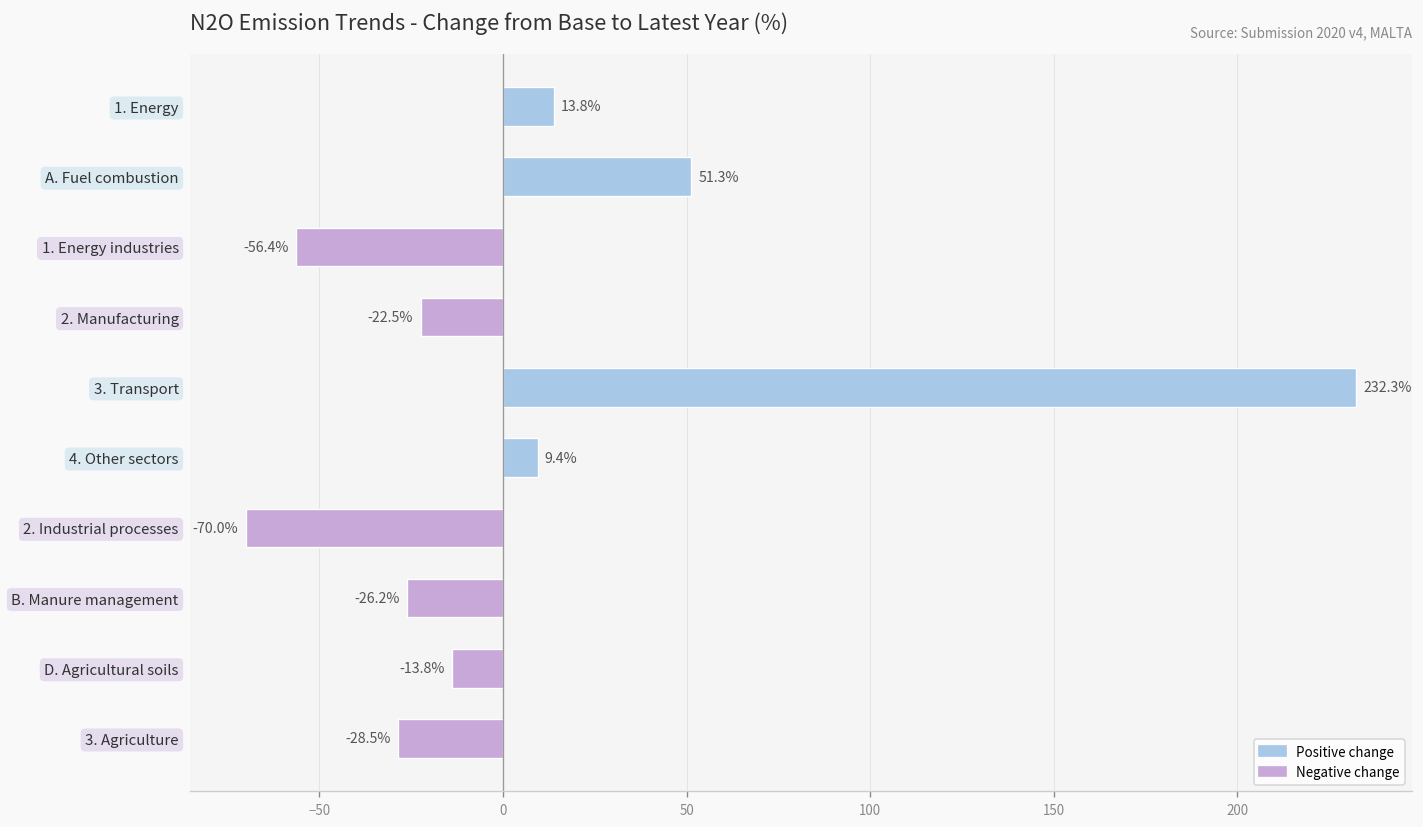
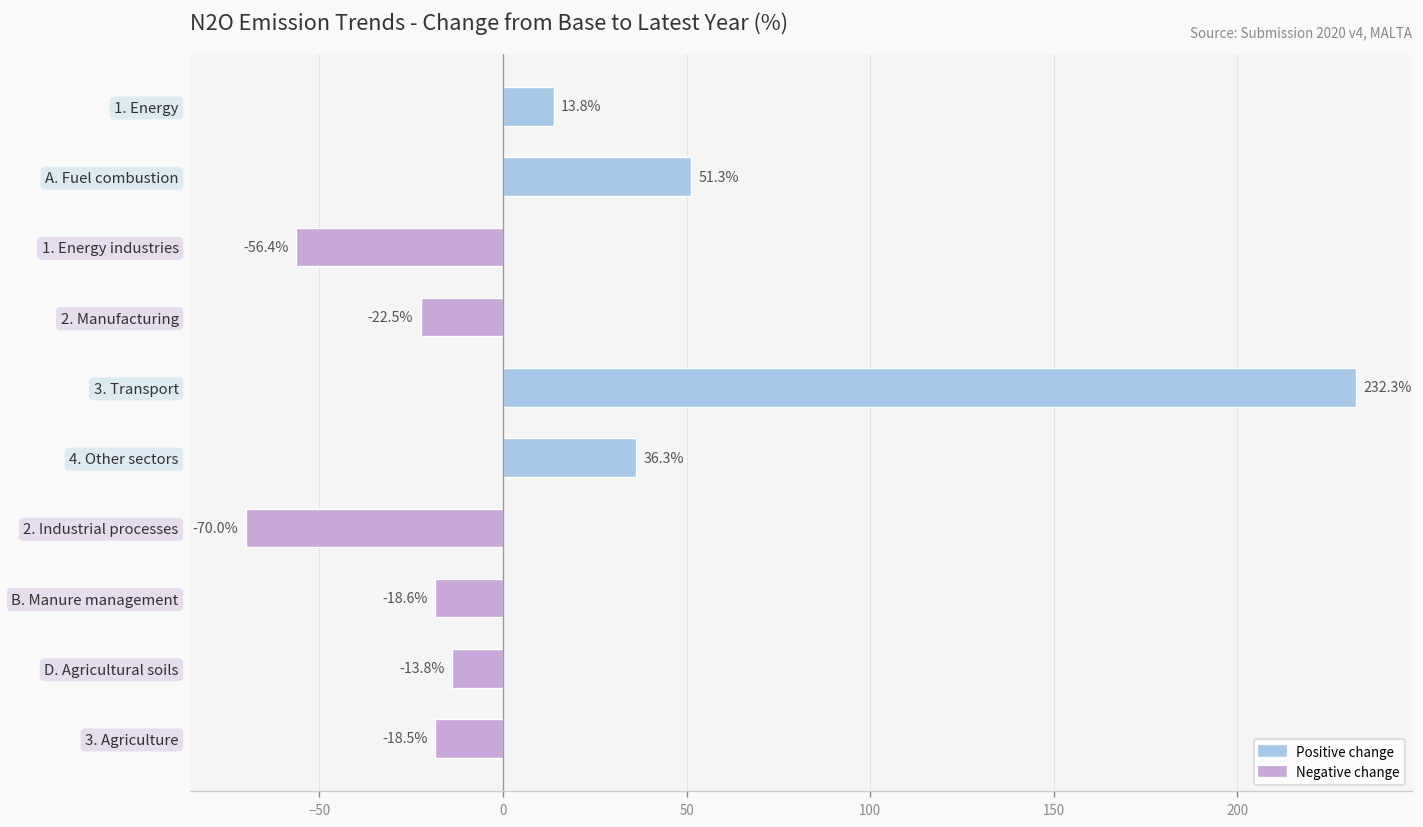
4. Other sectors: 9.4% -> 36.3%
B. Manure management: -26.2% -> -18.6%
3. Agriculture: -28.5% -> -18.5%
